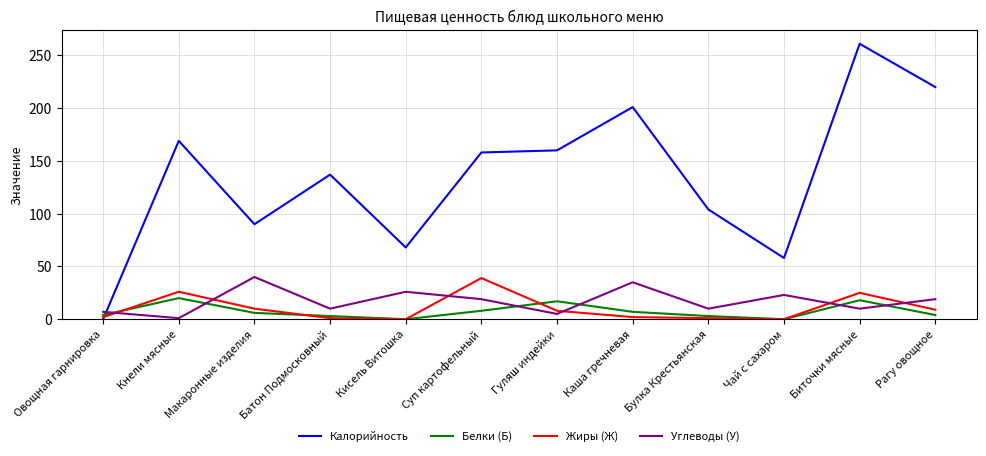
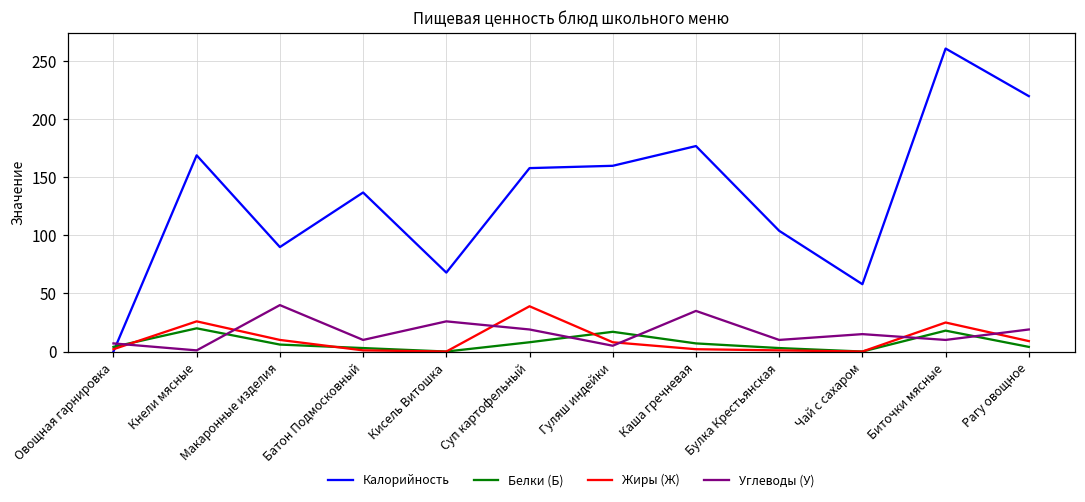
Калорийность, Каша гречневая: 201 -> 177
Углеводы (У), Чай с сахаром: 23 -> 15
